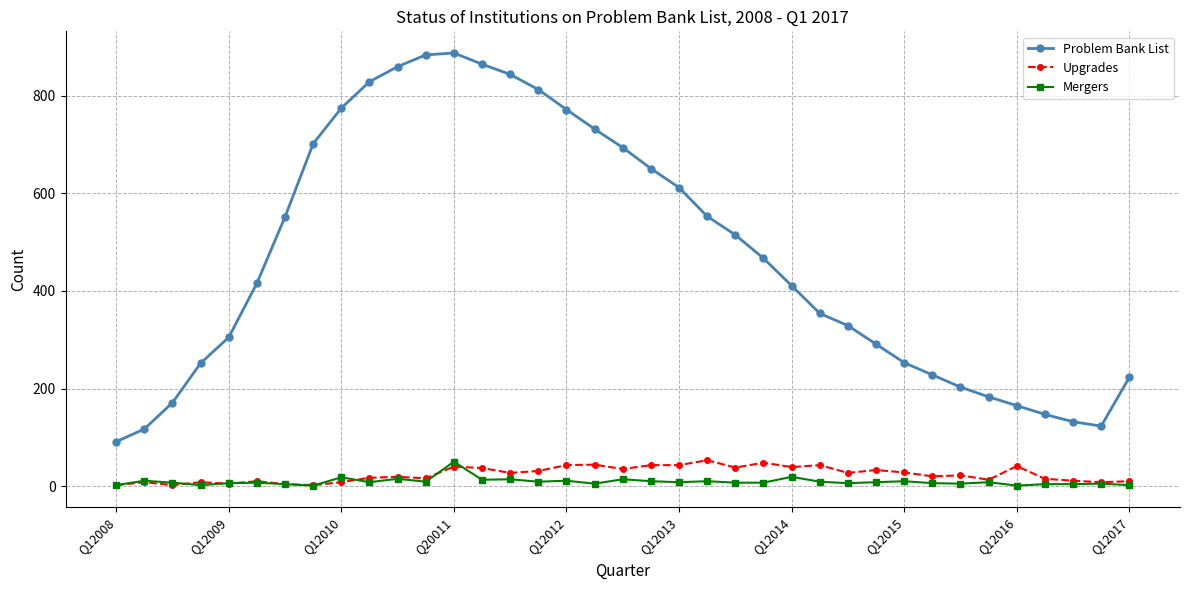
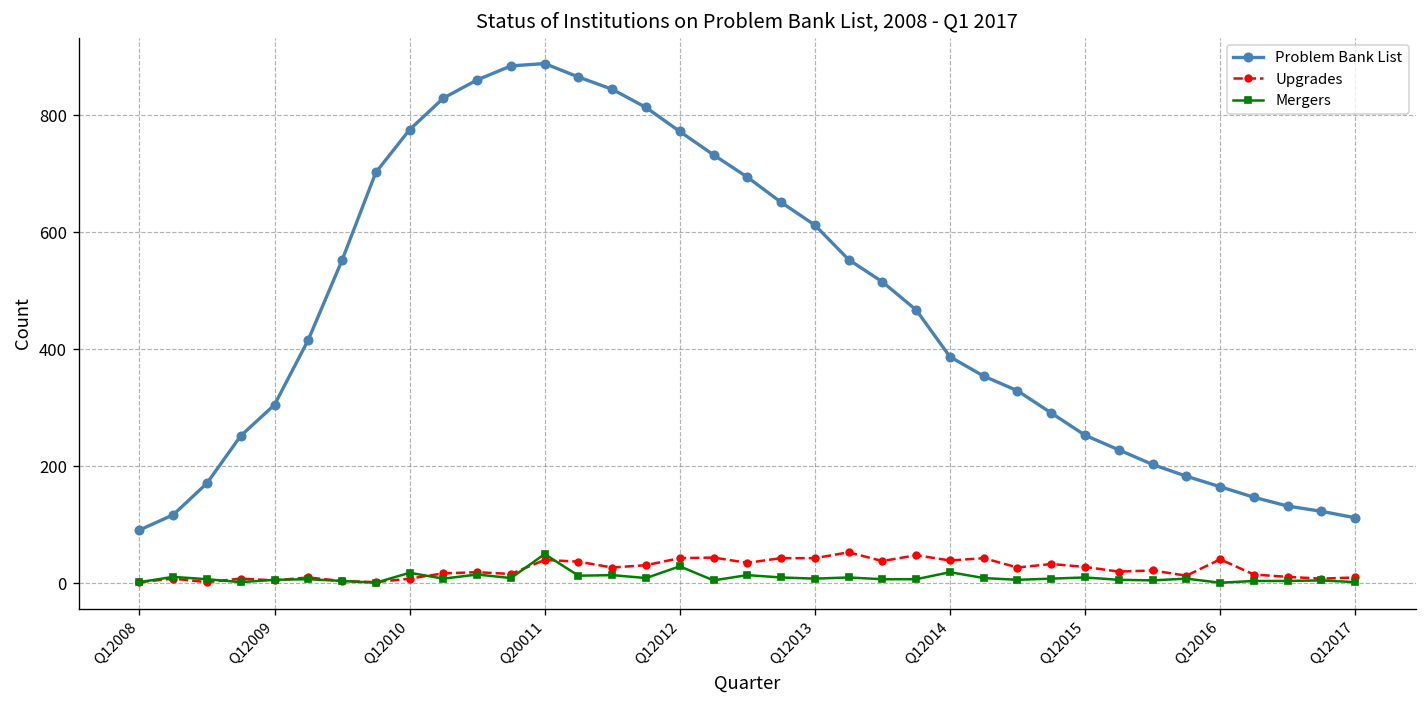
Mergers, Q12012: 10 -> 30
Problem Bank List, Q12014: 410 -> 390
Problem Bank List, Q12017: 220 -> 110
